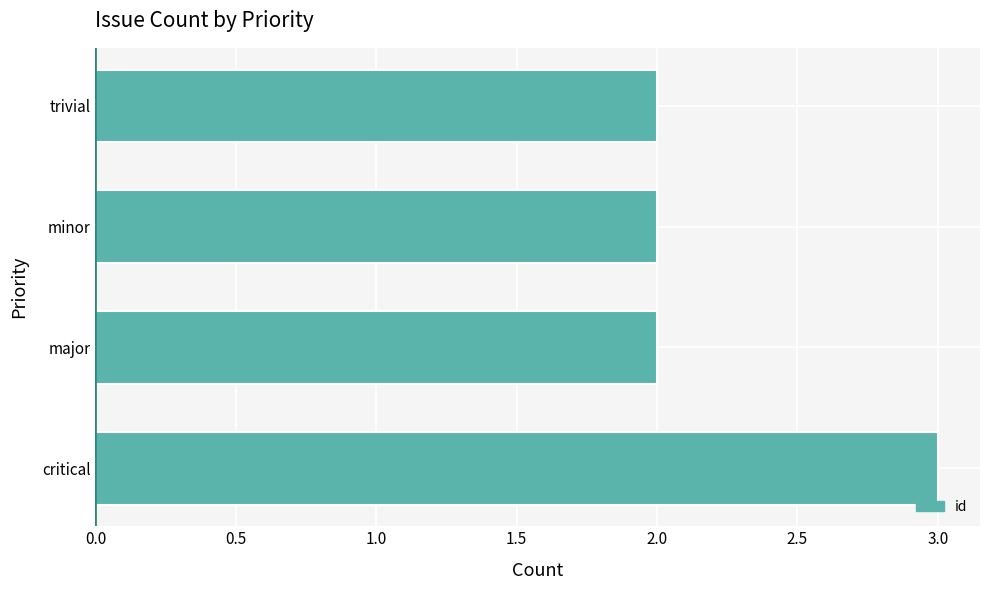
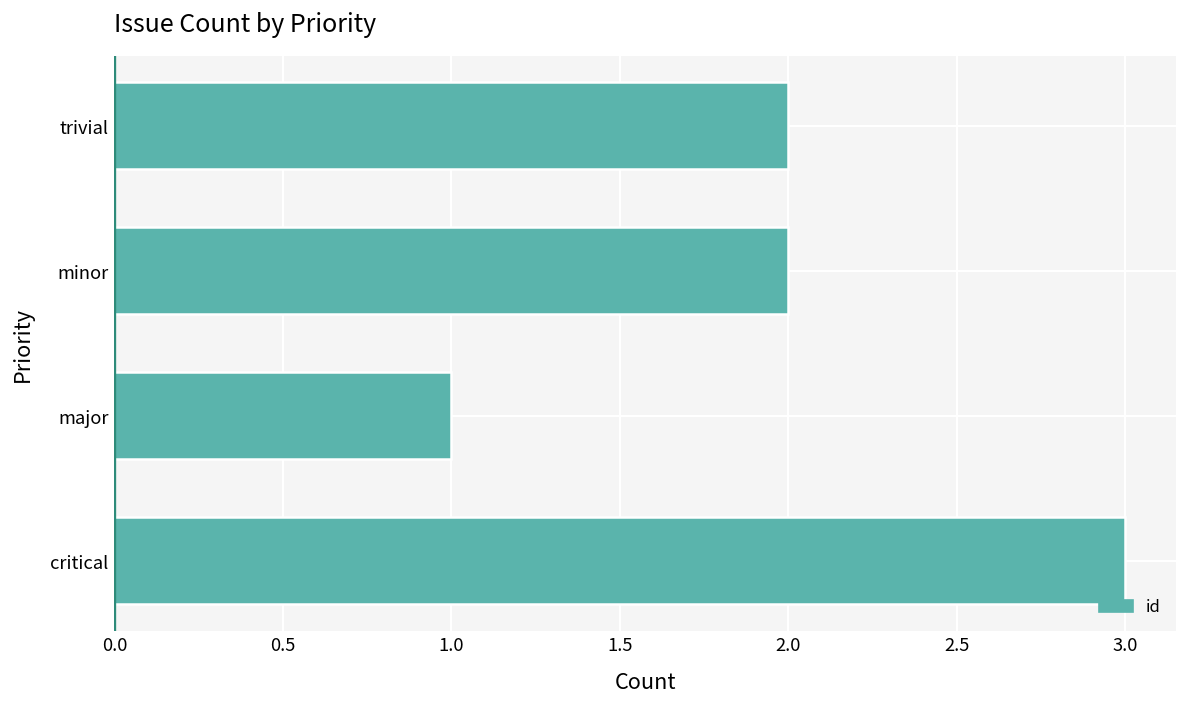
major: 2 -> 1
